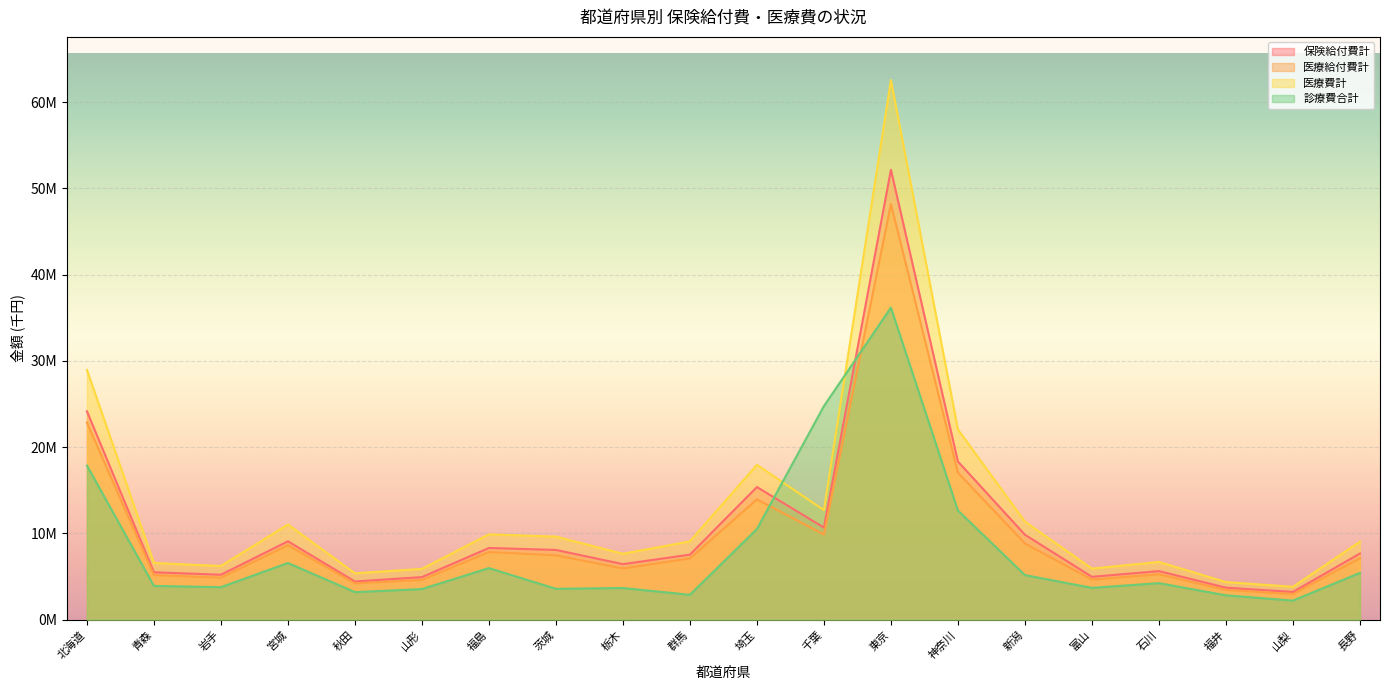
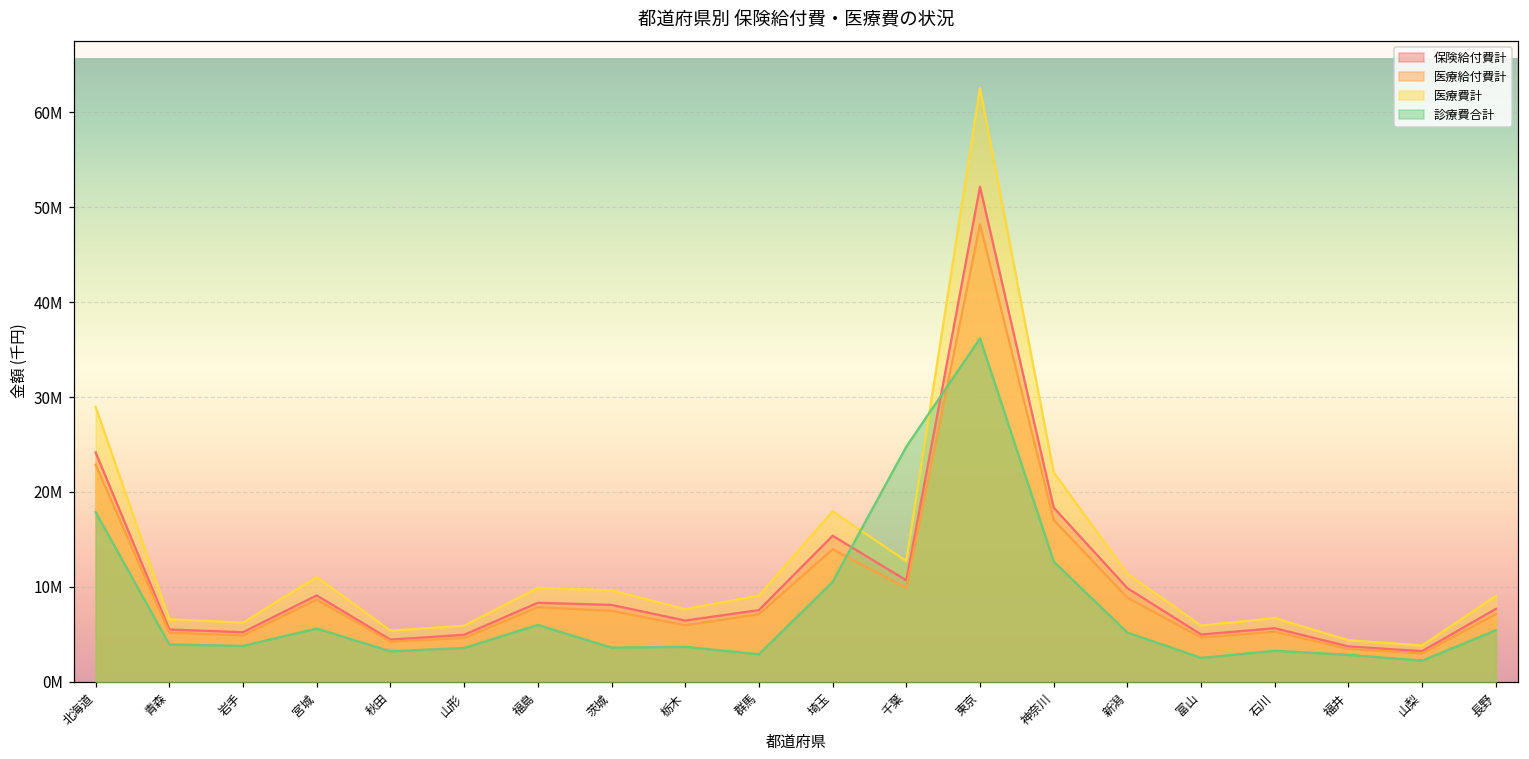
診療費合計, 宮城: 7000000 -> 6000000
診療費合計, 富山: 4000000 -> 3000000
診療費合計, 石川: 4000000 -> 3000000
